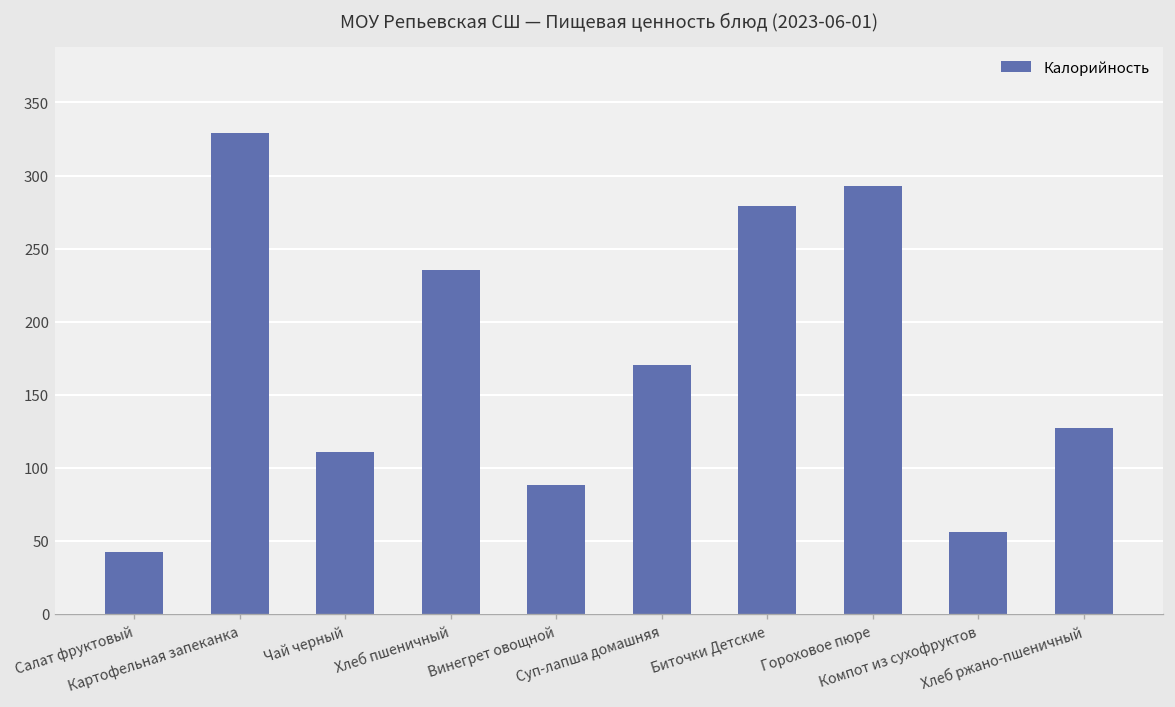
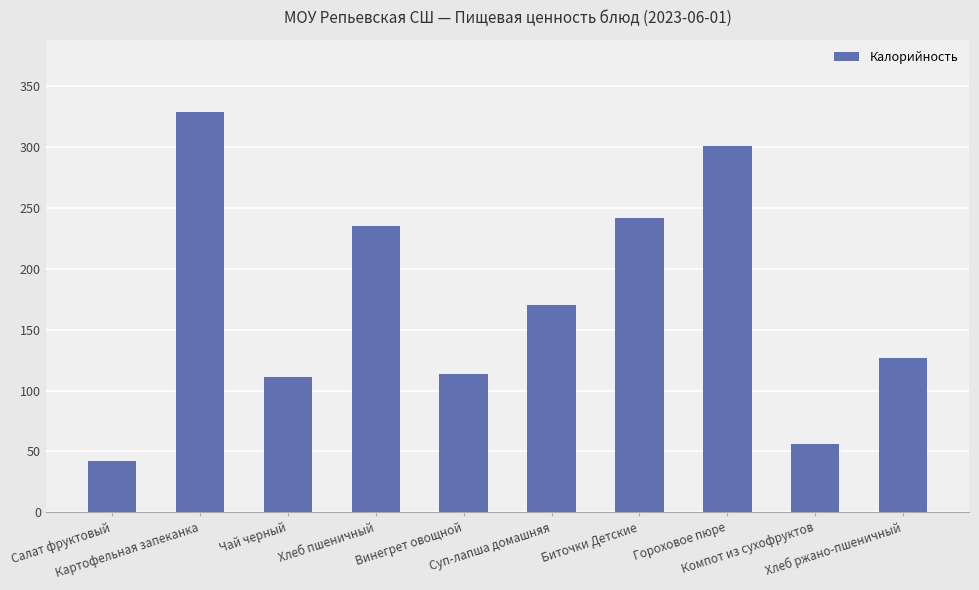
Винегрет овощной: 88 -> 114
Биточки Детские: 279 -> 242
Гороховое пюре: 293 -> 301
